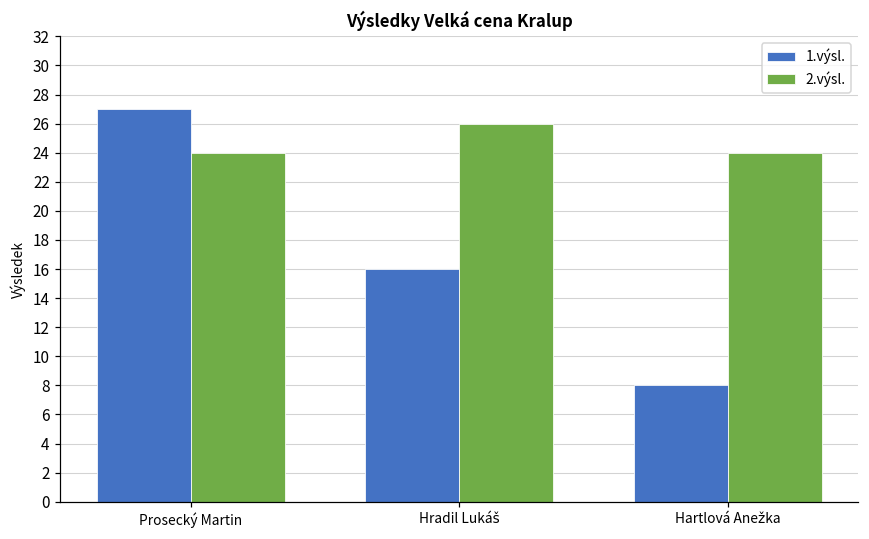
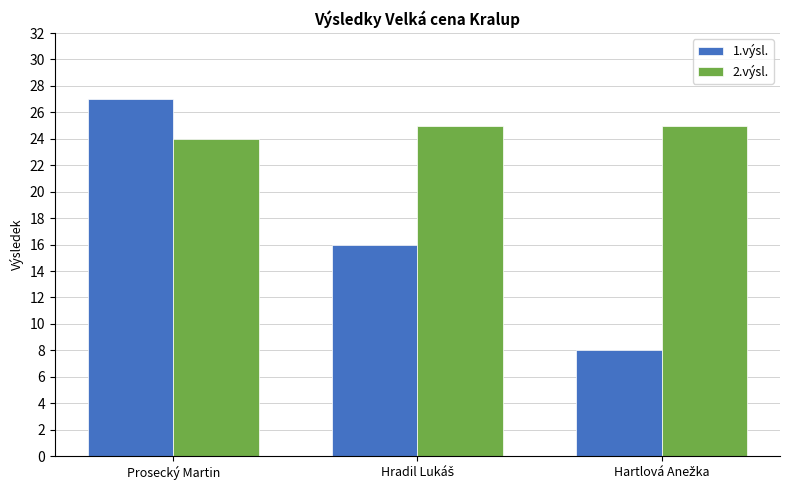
2.výsl., Hradil Lukáš: 26 -> 25
2.výsl., Hartlová Anežka: 24 -> 25
